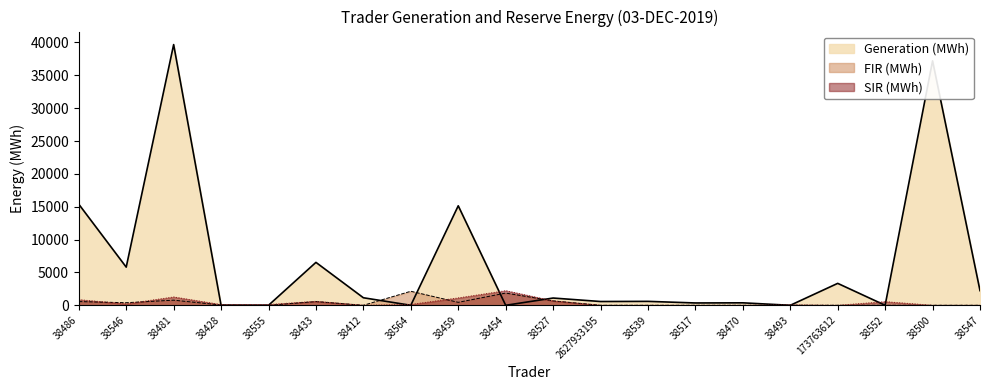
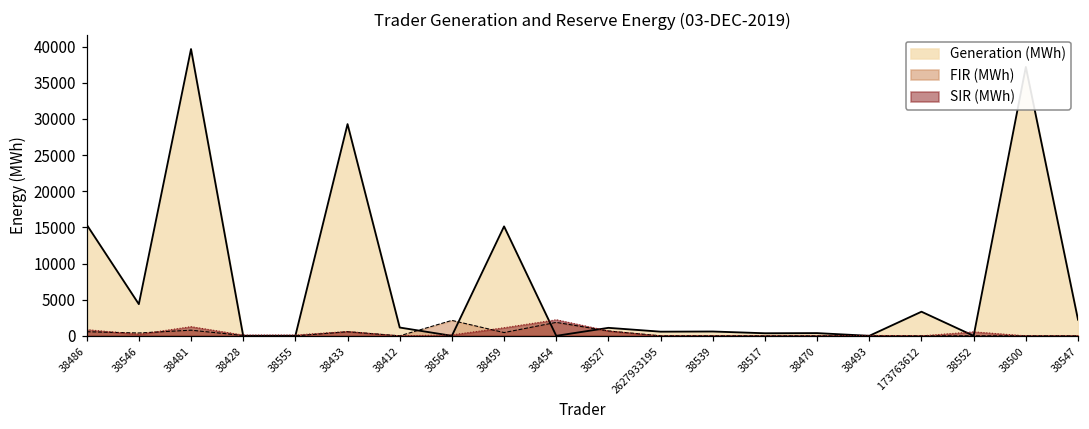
Generation (MWh), 38546: 6000 -> 4000
Generation (MWh), 38433: 7000 -> 29000
